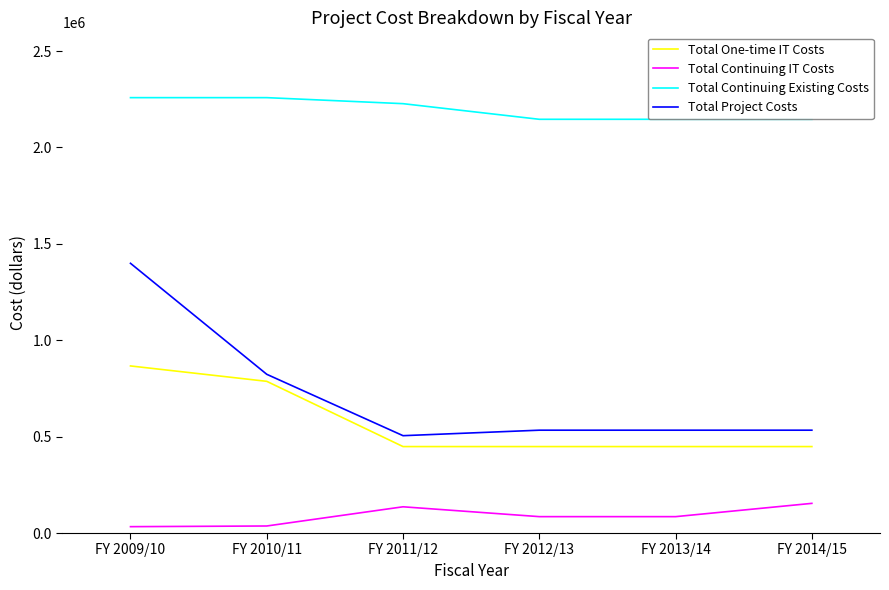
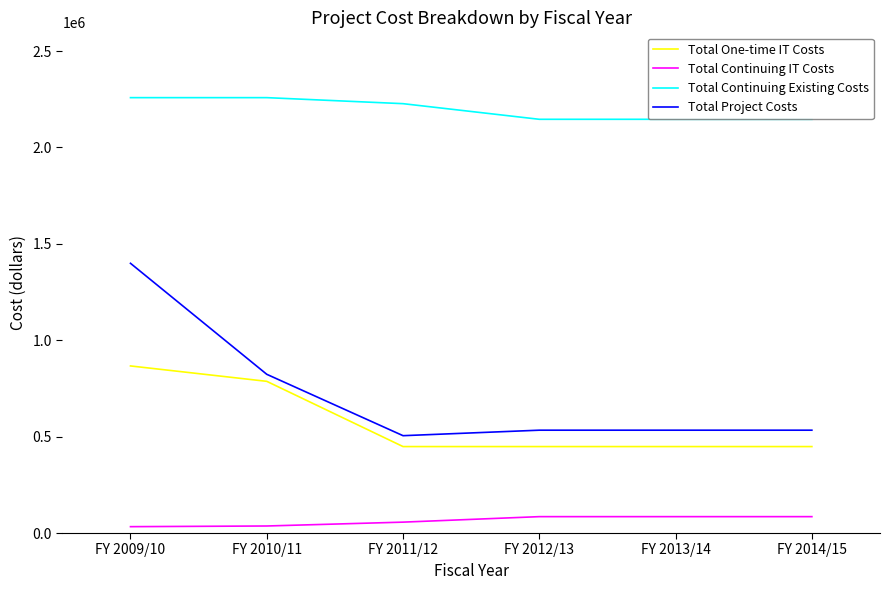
Total Continuing IT Costs, FY 2011/12: 140000 -> 60000
Total Continuing IT Costs, FY 2014/15: 150000 -> 90000
